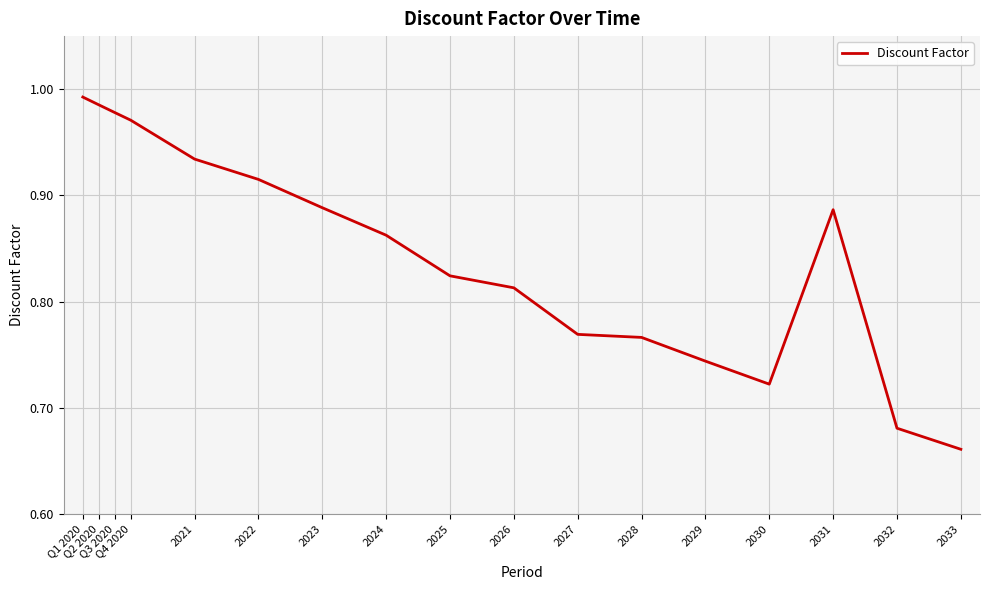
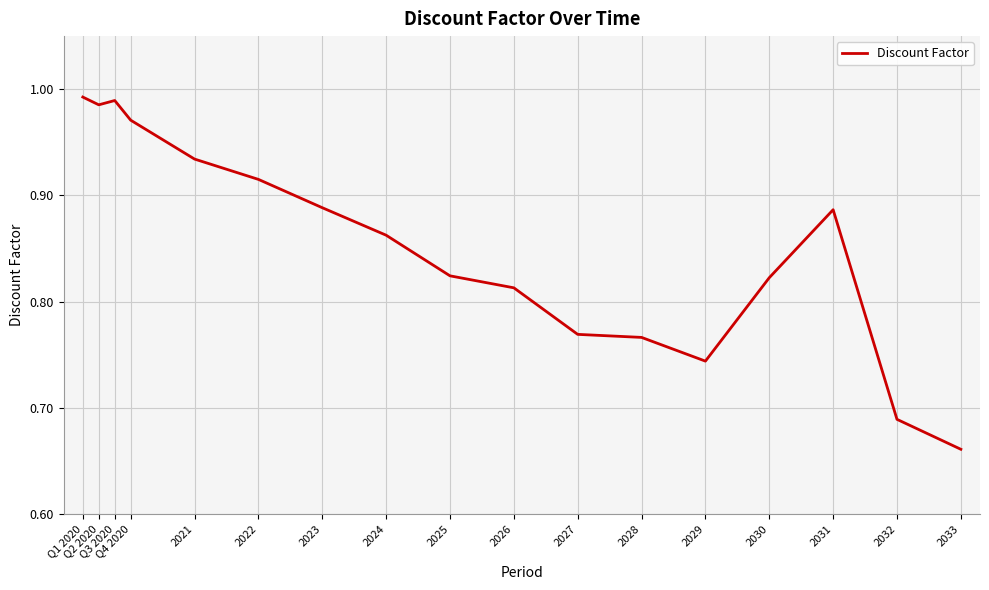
Q3 2020: 0.978 -> 0.989
2030: 0.722 -> 0.823
2032: 0.681 -> 0.689
